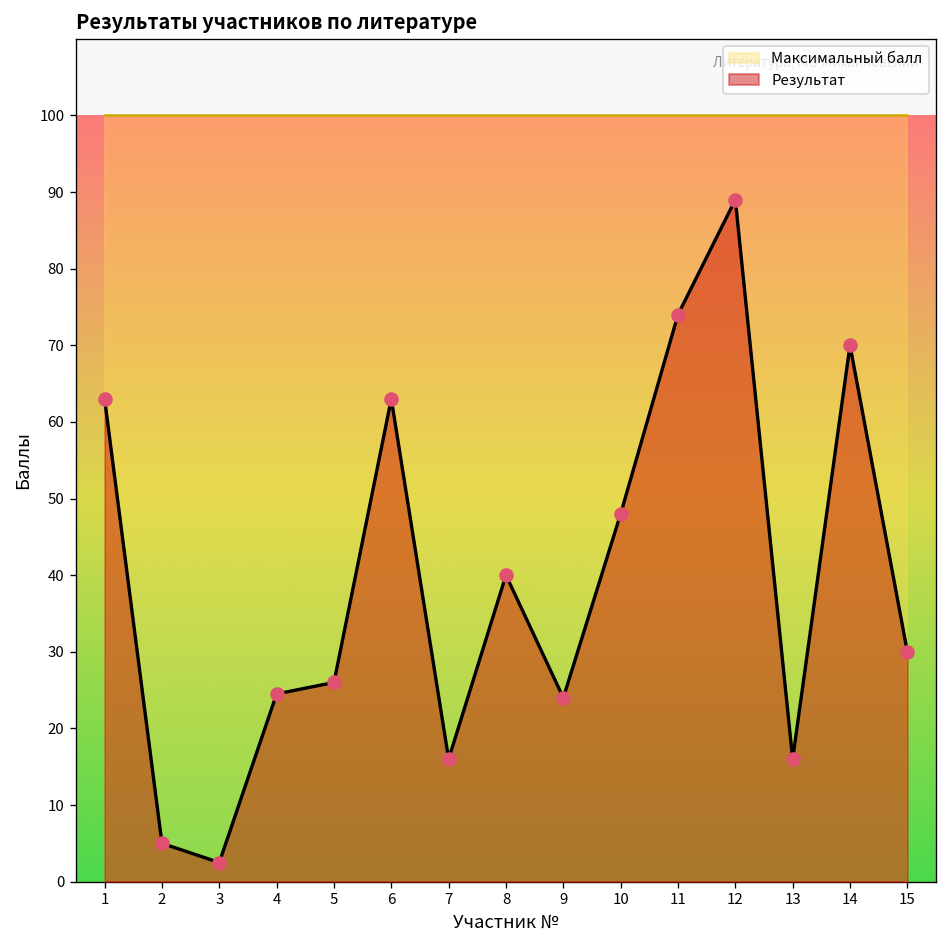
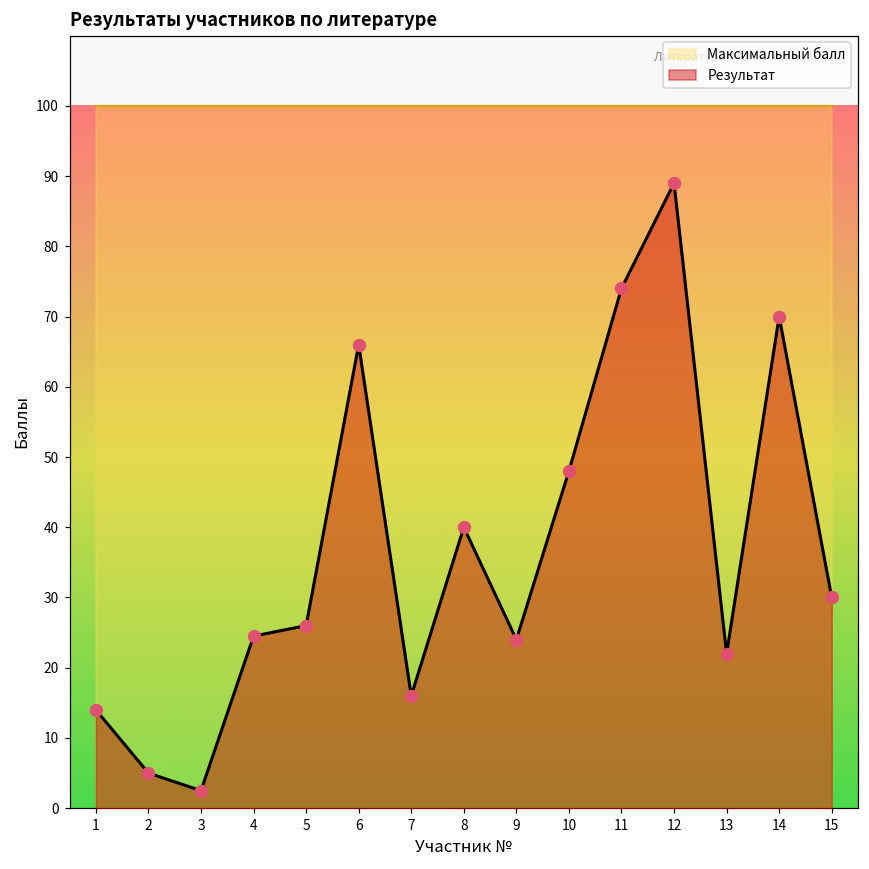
Результат, 1: 63 -> 14
Результат, 6: 63 -> 66
Результат, 13: 16 -> 22
